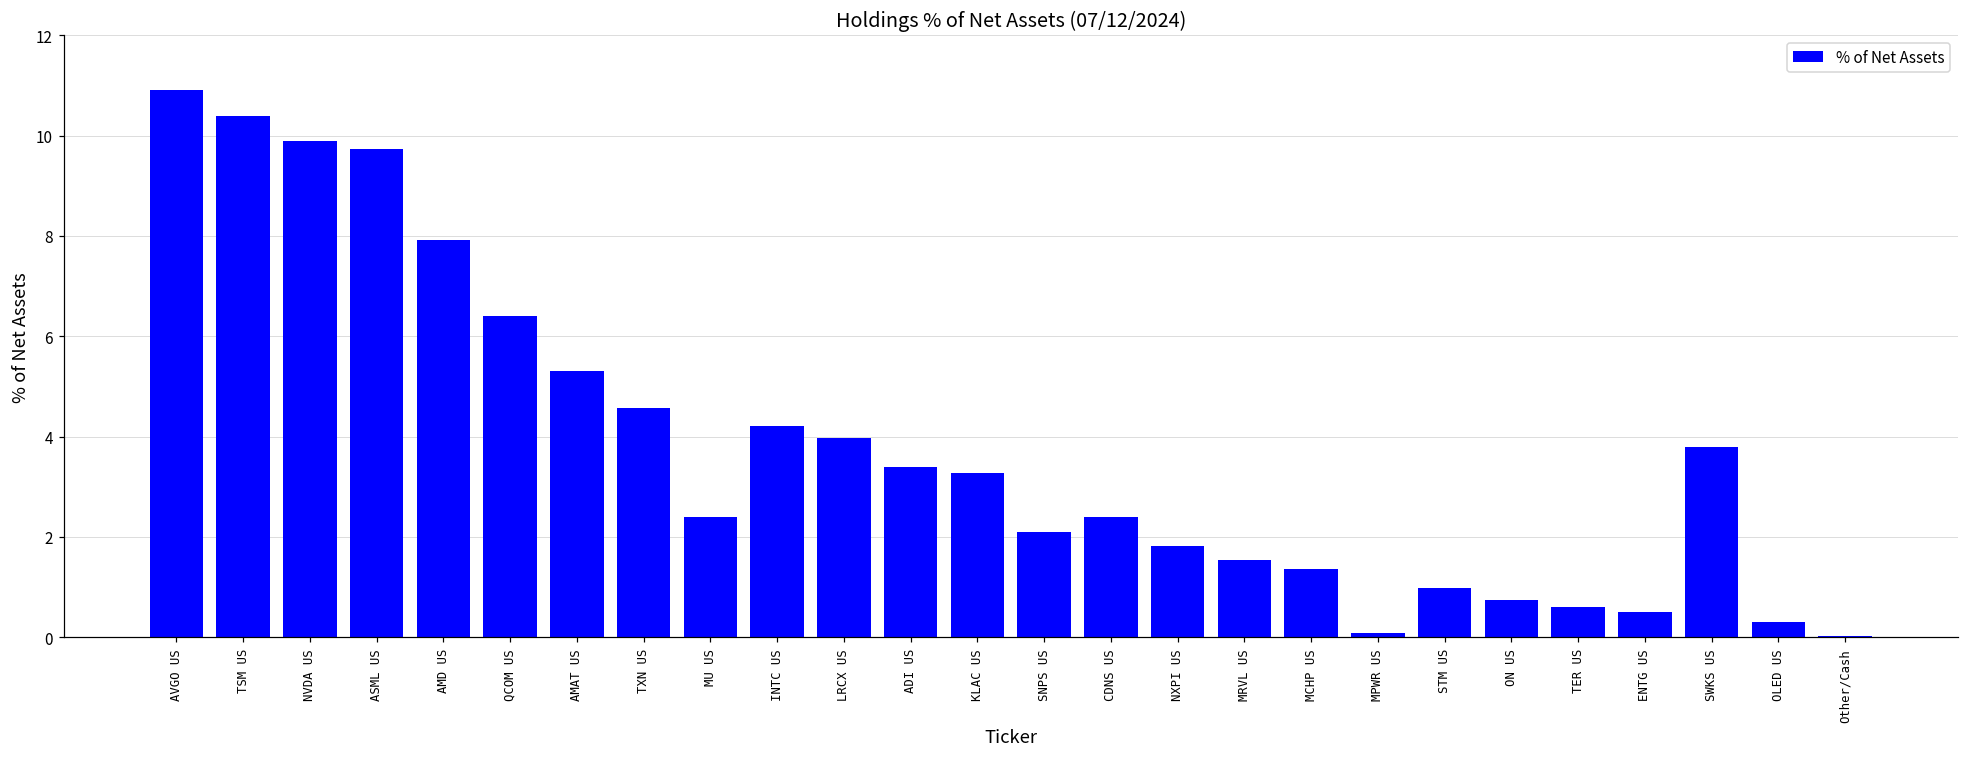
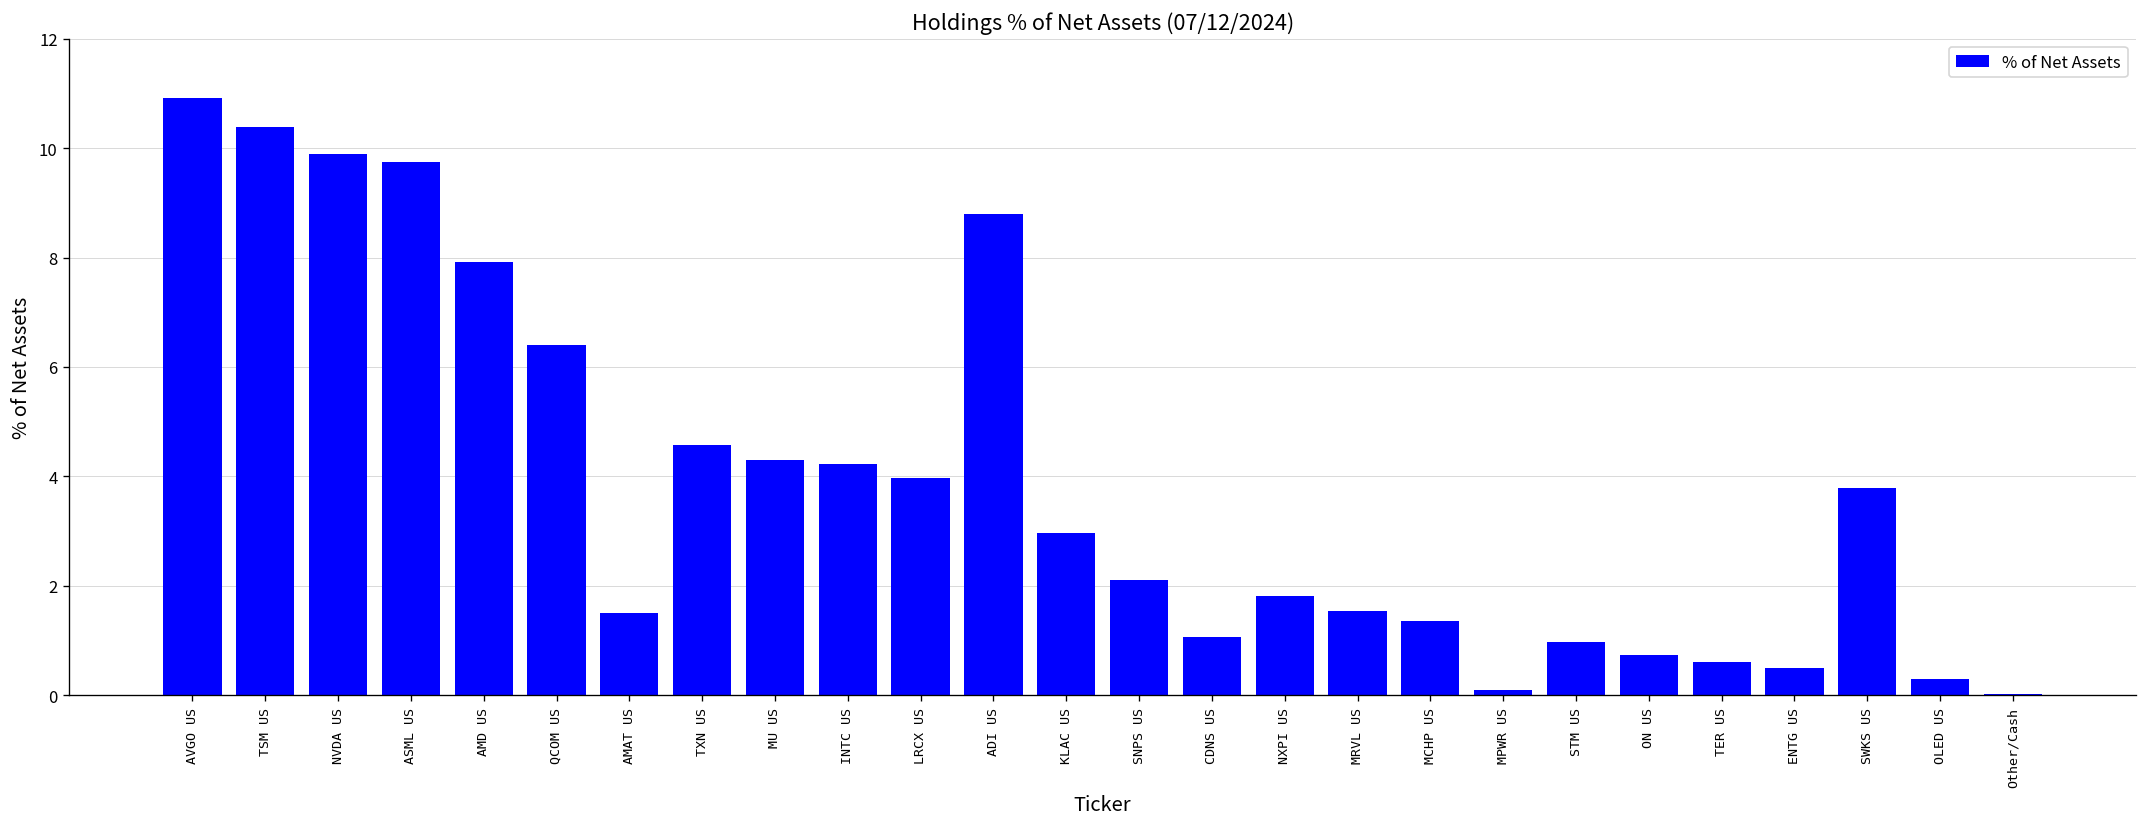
AMAT US: 5.3 -> 1.5
MU US: 2.4 -> 4.3
ADI US: 3.4 -> 8.8
KLAC US: 3.3 -> 3.0
CDNS US: 2.4 -> 1.1
